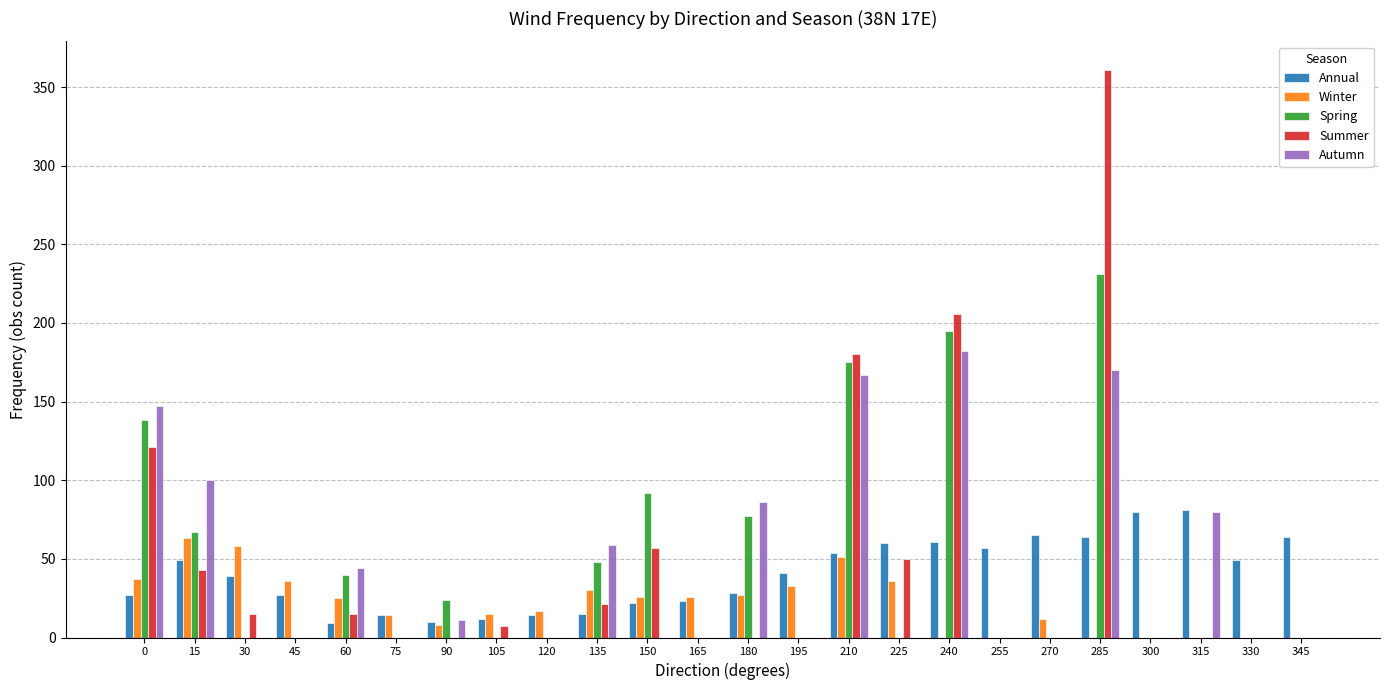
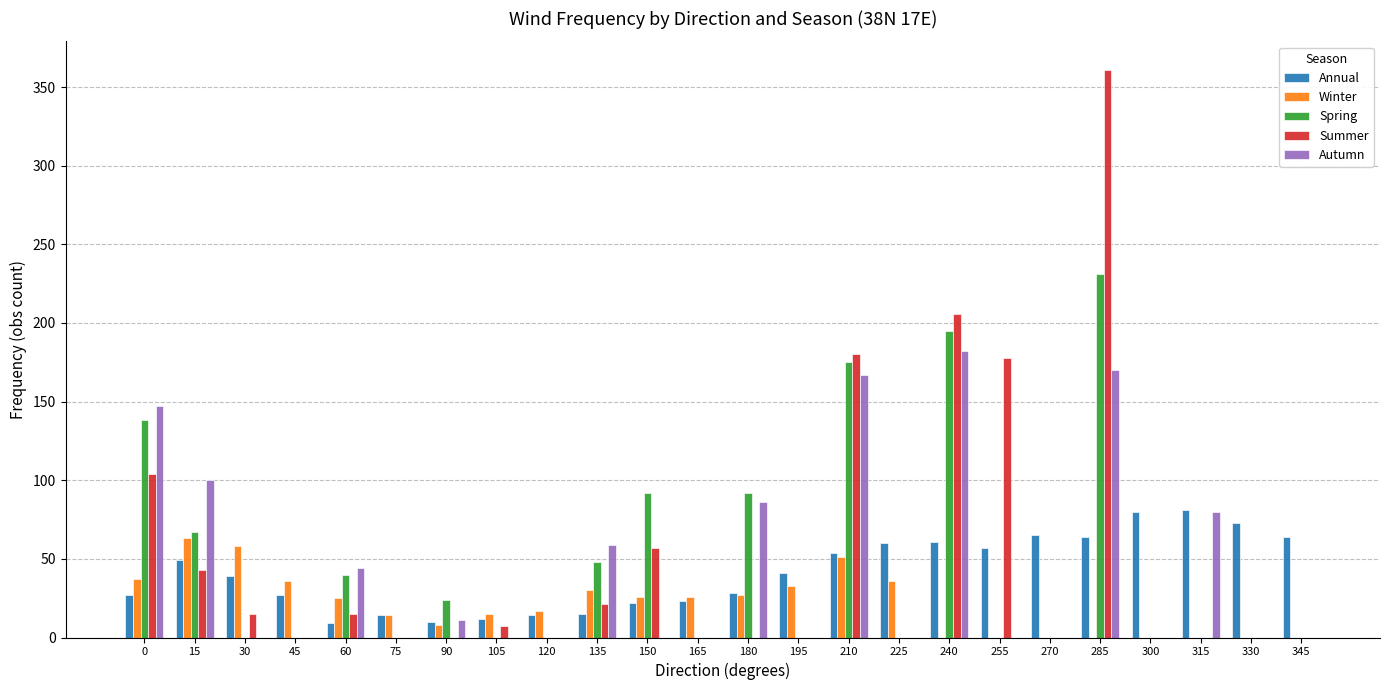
Summer, 0: 121 -> 104
Spring, 180: 77 -> 92
Summer, 225: 50 -> 0
Summer, 255: 0 -> 178
Winter, 270: 12 -> 0
Annual, 330: 49 -> 73
